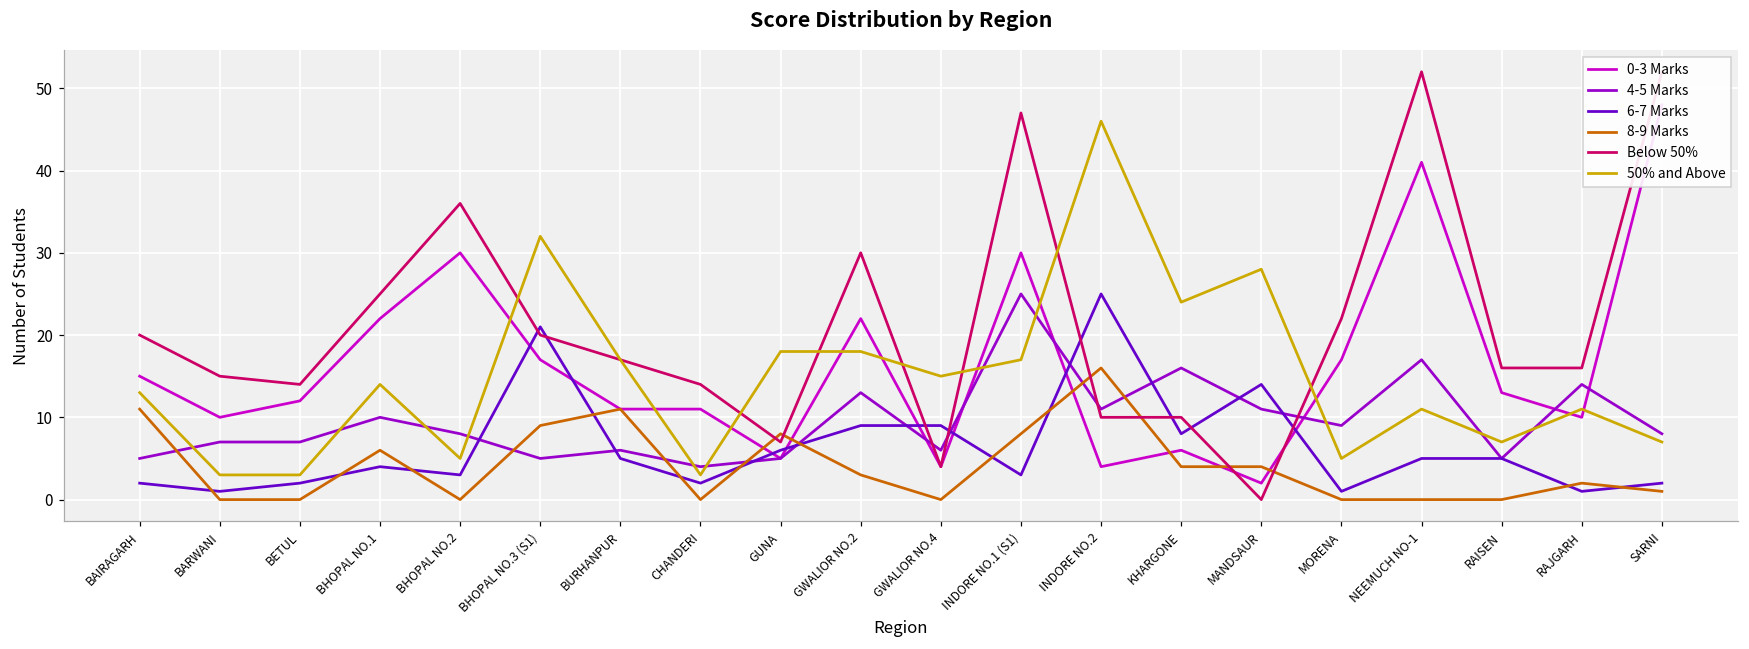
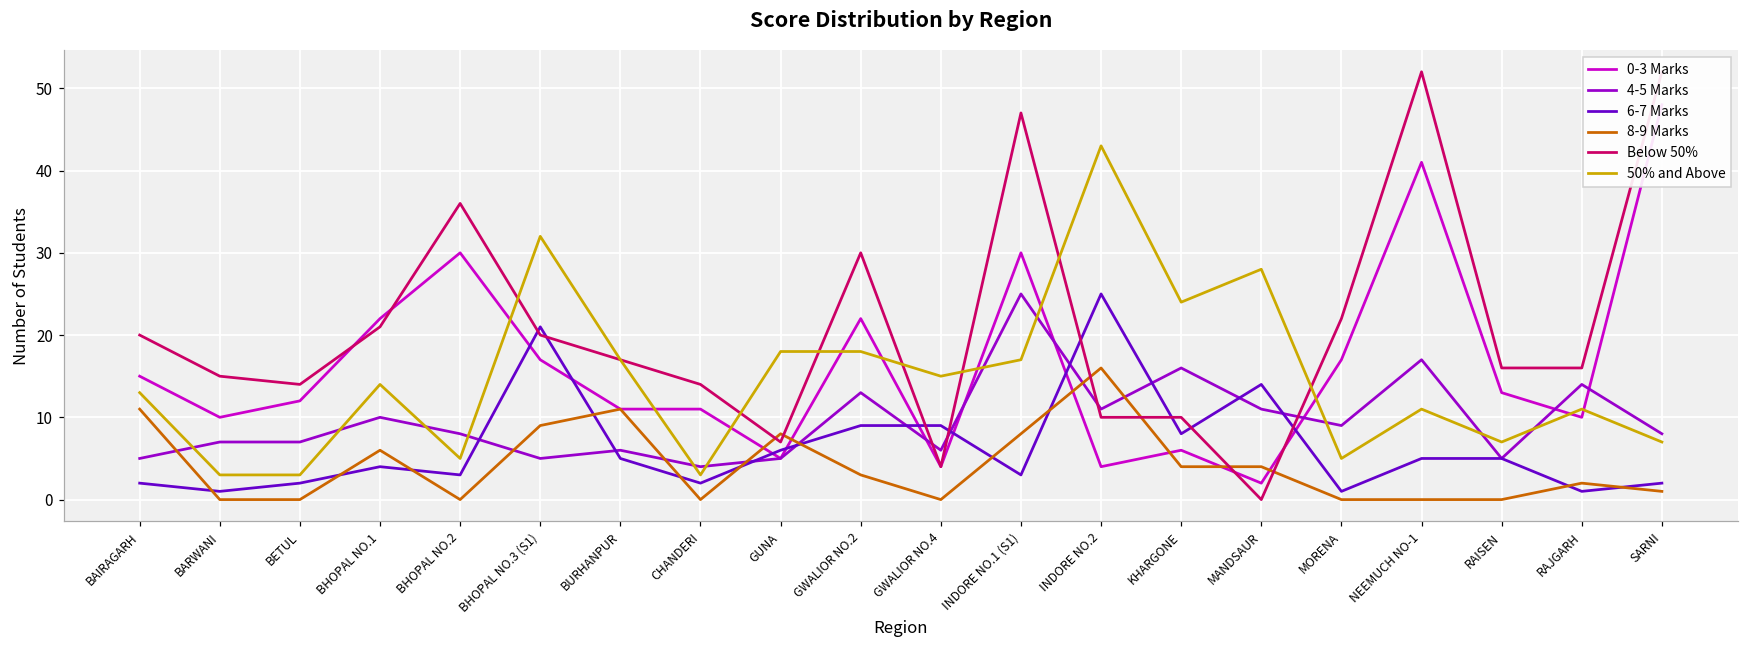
Below 50%, BHOPAL NO.1: 25 -> 21
50% and Above, INDORE NO.2: 46 -> 43
